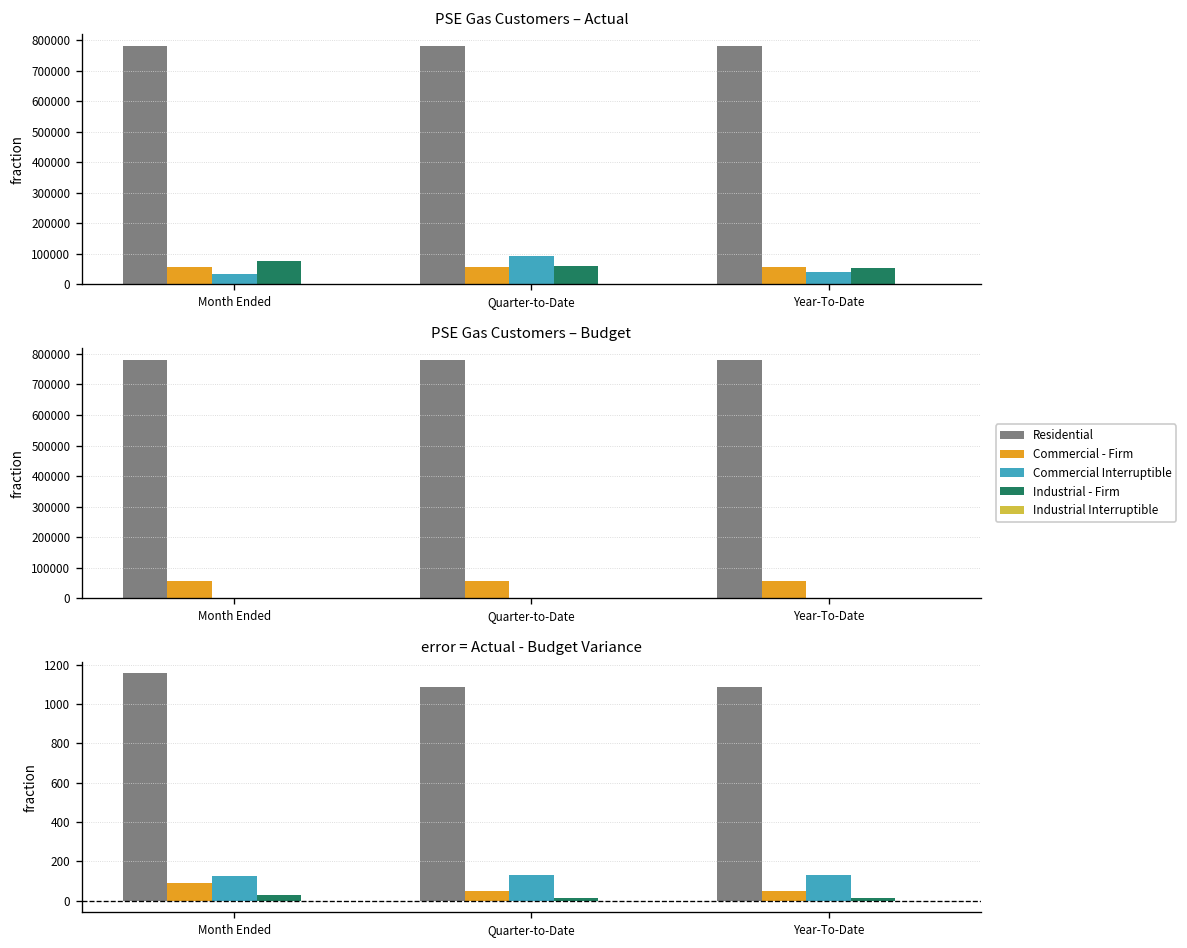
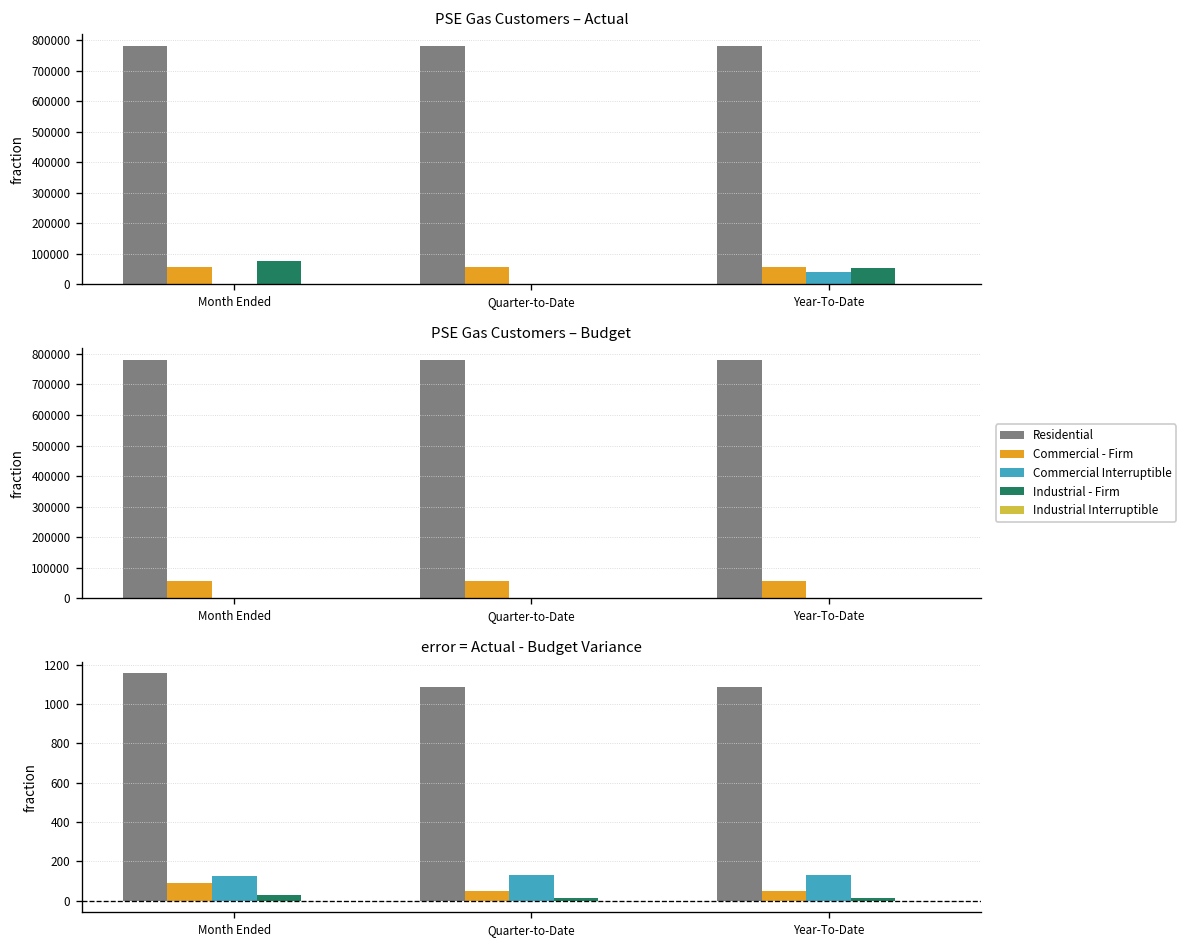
PSE Gas Customers – Actual, Commercial Interruptible, Month Ended: 30000 -> 0
PSE Gas Customers – Actual, Commercial Interruptible, Quarter-to-Date: 90000 -> 0
PSE Gas Customers – Actual, Industrial - Firm, Quarter-to-Date: 60000 -> 0
